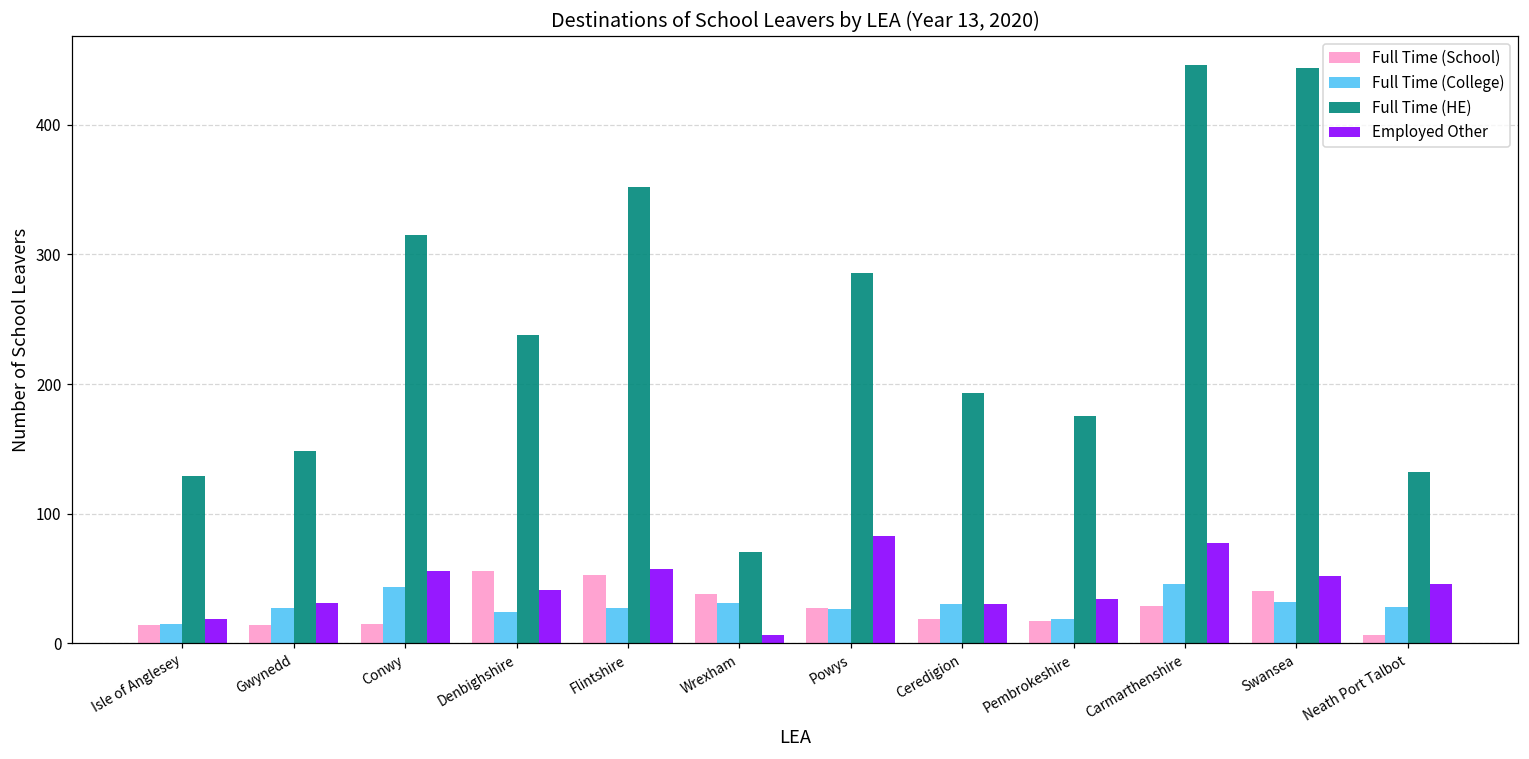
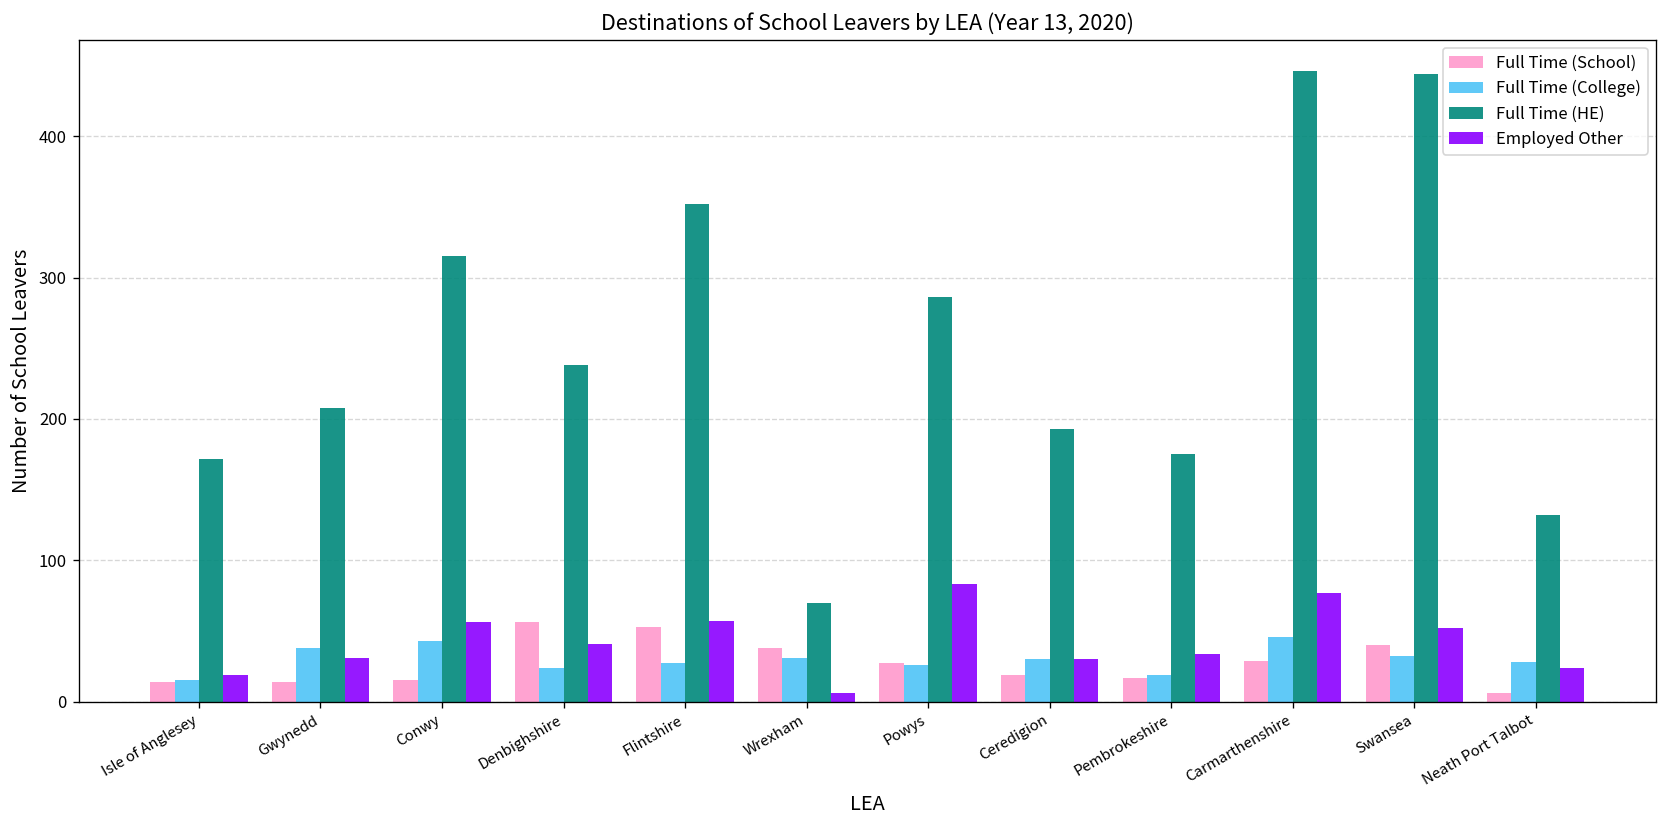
Full Time (HE), Isle of Anglesey: 129 -> 172
Full Time (College), Gwynedd: 27 -> 38
Full Time (HE), Gwynedd: 148 -> 208
Employed Other, Neath Port Talbot: 46 -> 24
